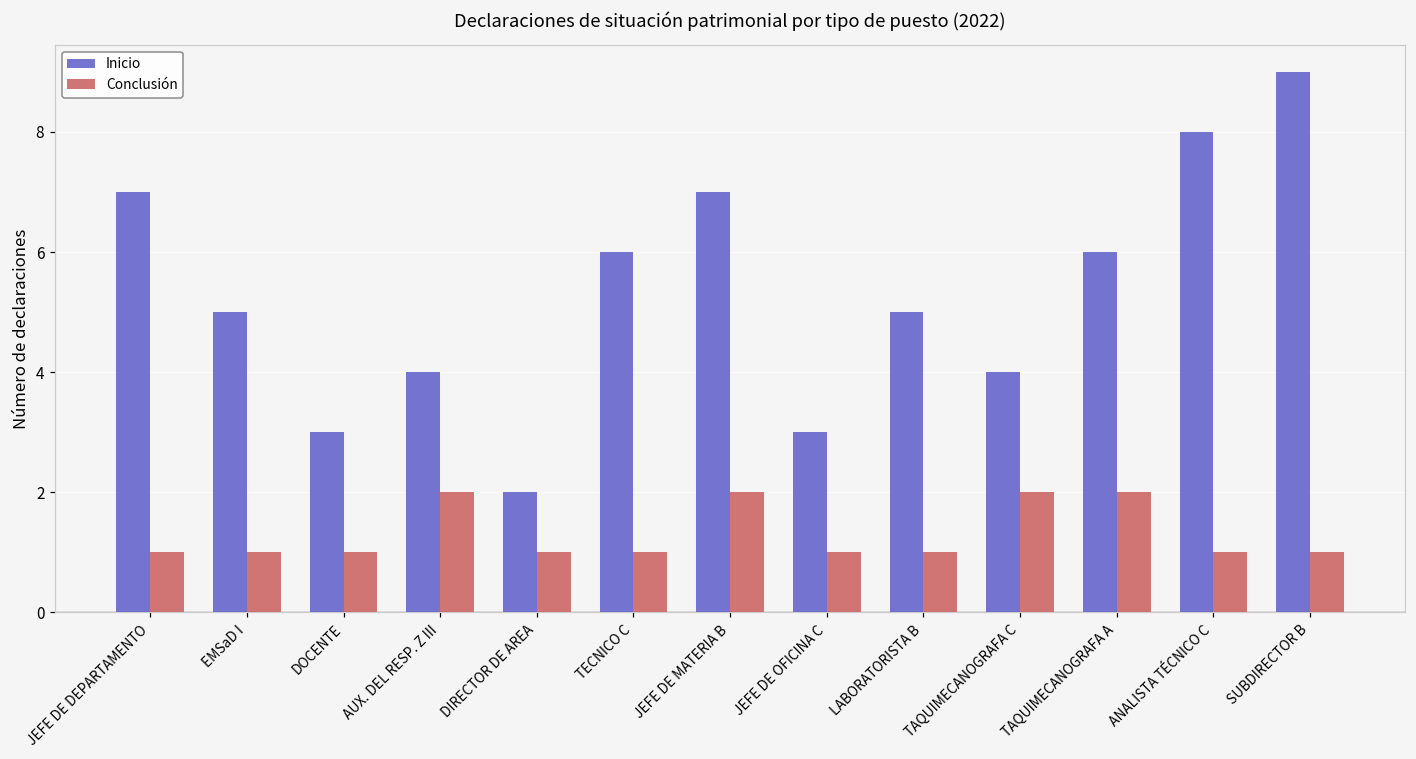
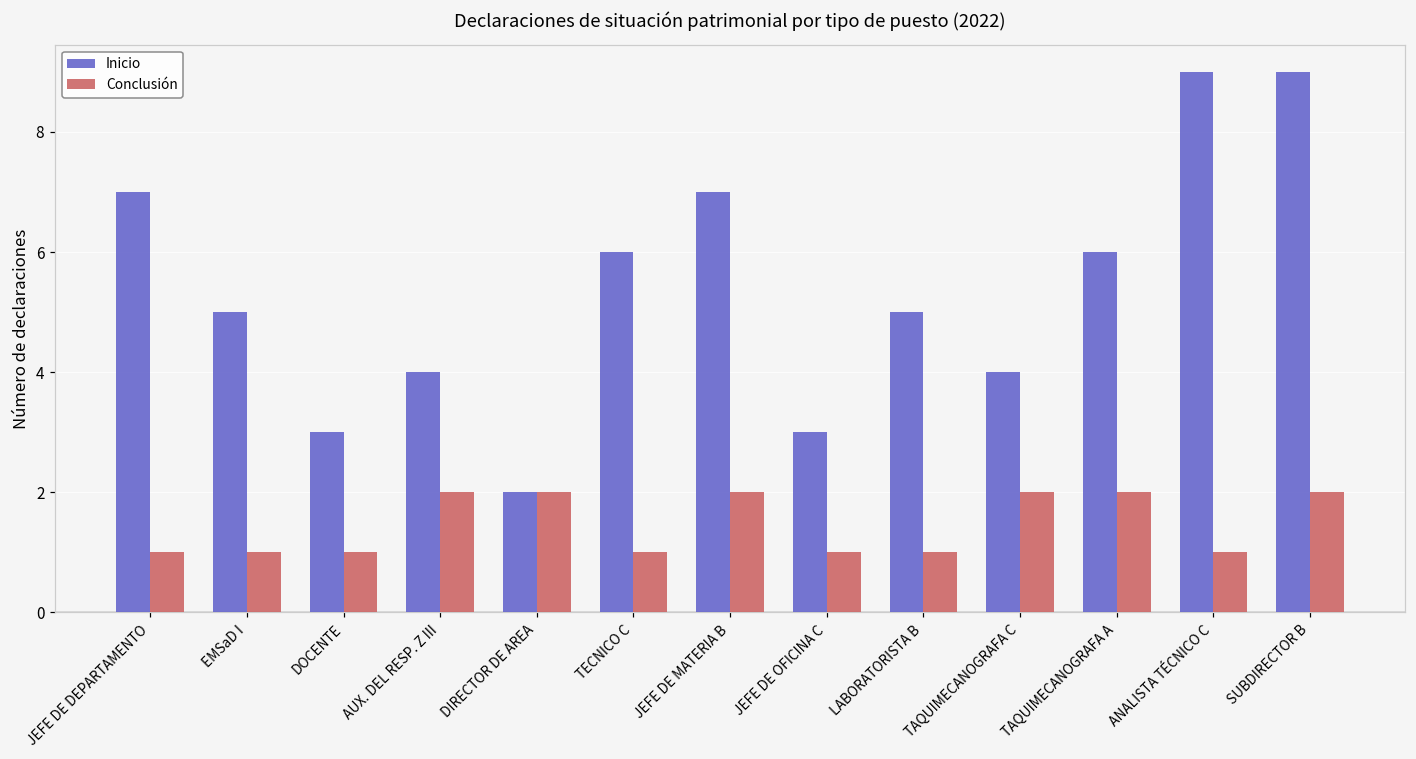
Conclusión, DIRECTOR DE AREA: 1 -> 2
Inicio, ANALISTA TÉCNICO C: 8 -> 9
Conclusión, SUBDIRECTOR B: 1 -> 2
